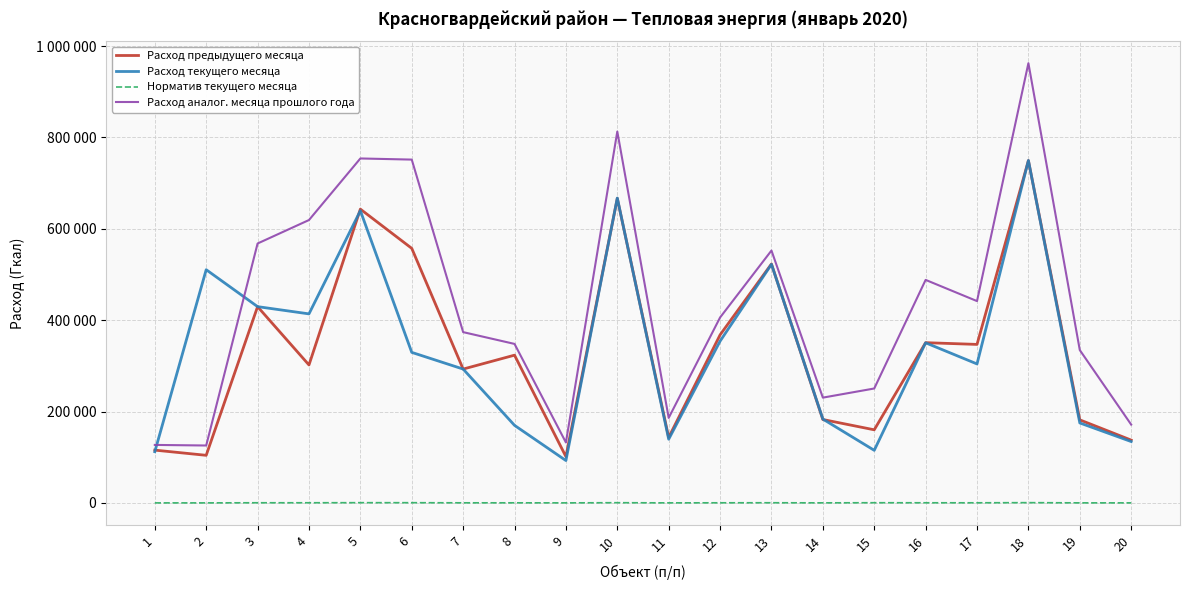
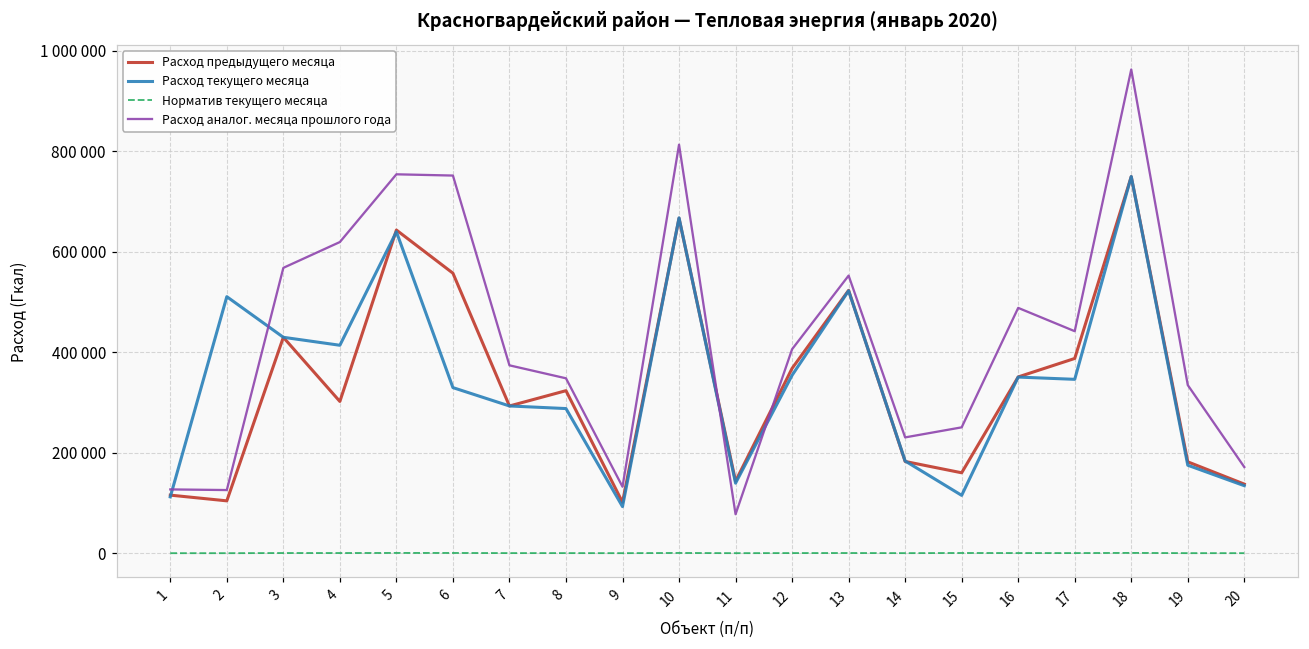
Расход текущего месяца, 8: 170000 -> 290000
Расход аналог. месяца прошлого года, 11: 190000 -> 80000
Расход предыдущего месяца, 17: 350000 -> 390000
Расход текущего месяца, 17: 300000 -> 350000
